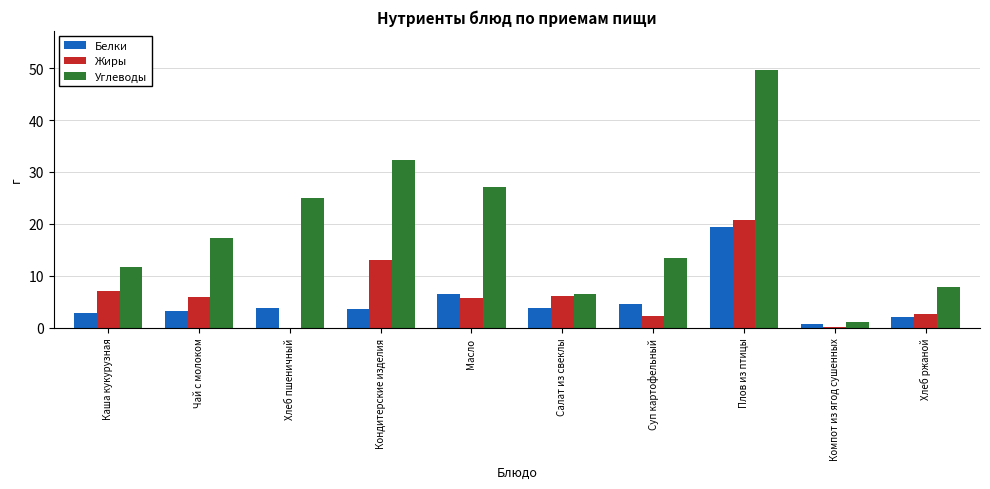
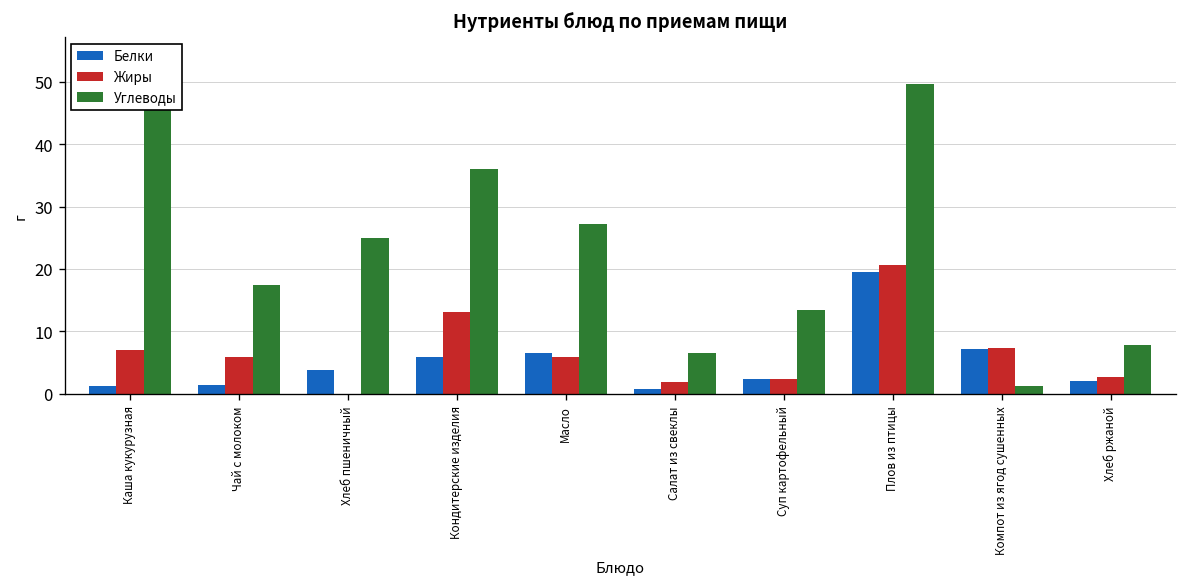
Белки, Каша кукурузная: 3 -> 1
Углеводы, Каша кукурузная: 12 -> 46
Белки, Чай с молоком: 3 -> 1
Белки, Кондитерские изделия: 4 -> 6
Углеводы, Кондитерские изделия: 32 -> 36
Белки, Салат из свеклы: 4 -> 1
Жиры, Салат из свеклы: 6 -> 2
Белки, Суп картофельный: 5 -> 2
Белки, Компот из ягод сушенных: 1 -> 7
Жиры, Компот из ягод сушенных: 0 -> 7
